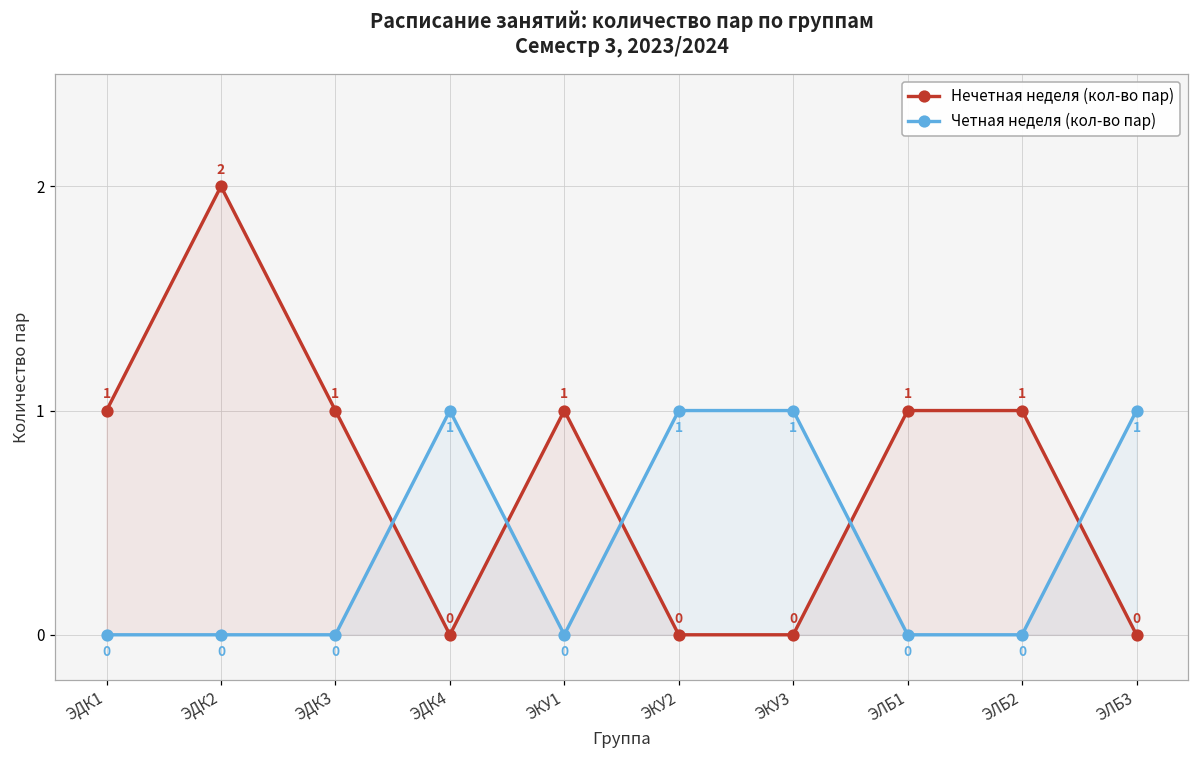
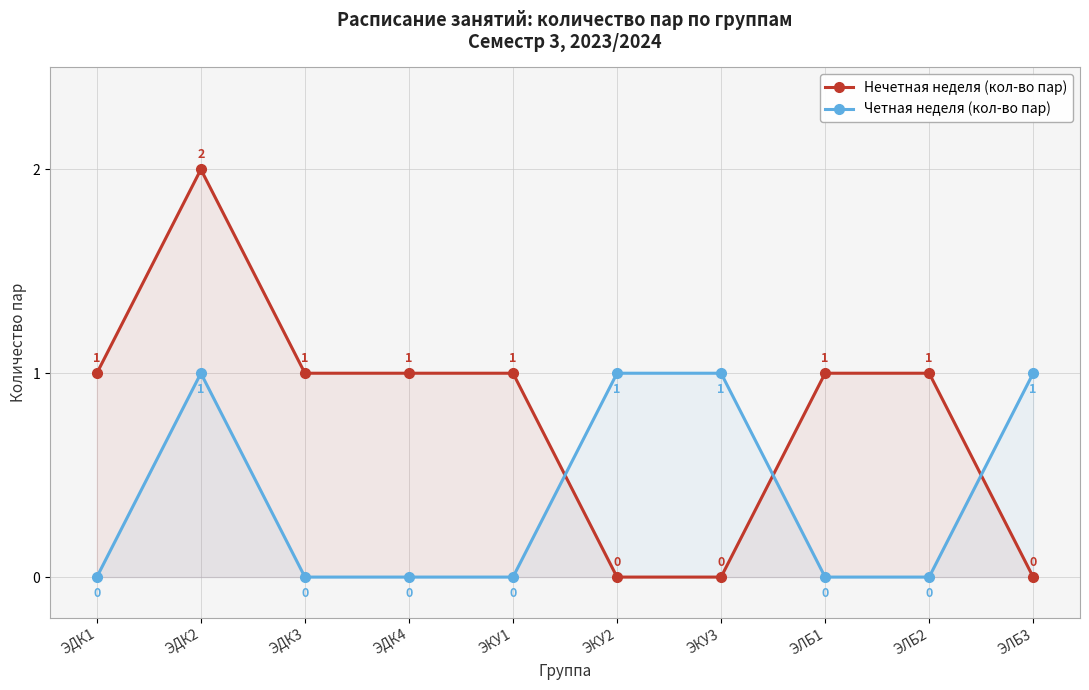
Четная неделя (кол-во пар), ЭДК2: 0 -> 1
Нечетная неделя (кол-во пар), ЭДК4: 0 -> 1
Четная неделя (кол-во пар), ЭДК4: 1 -> 0
